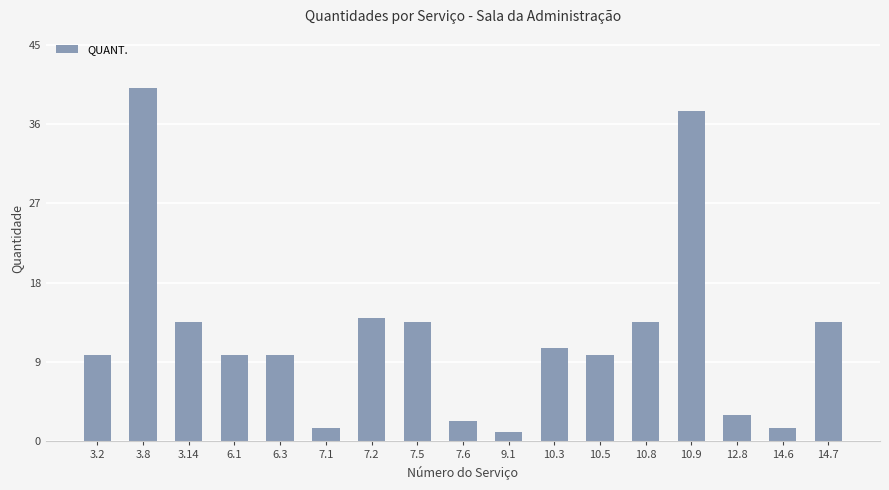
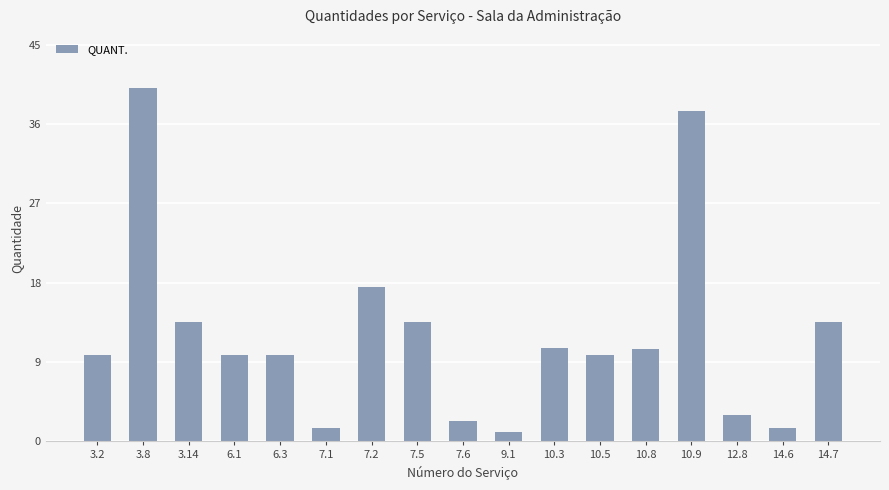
7.2: 14 -> 18
10.8: 14 -> 11
